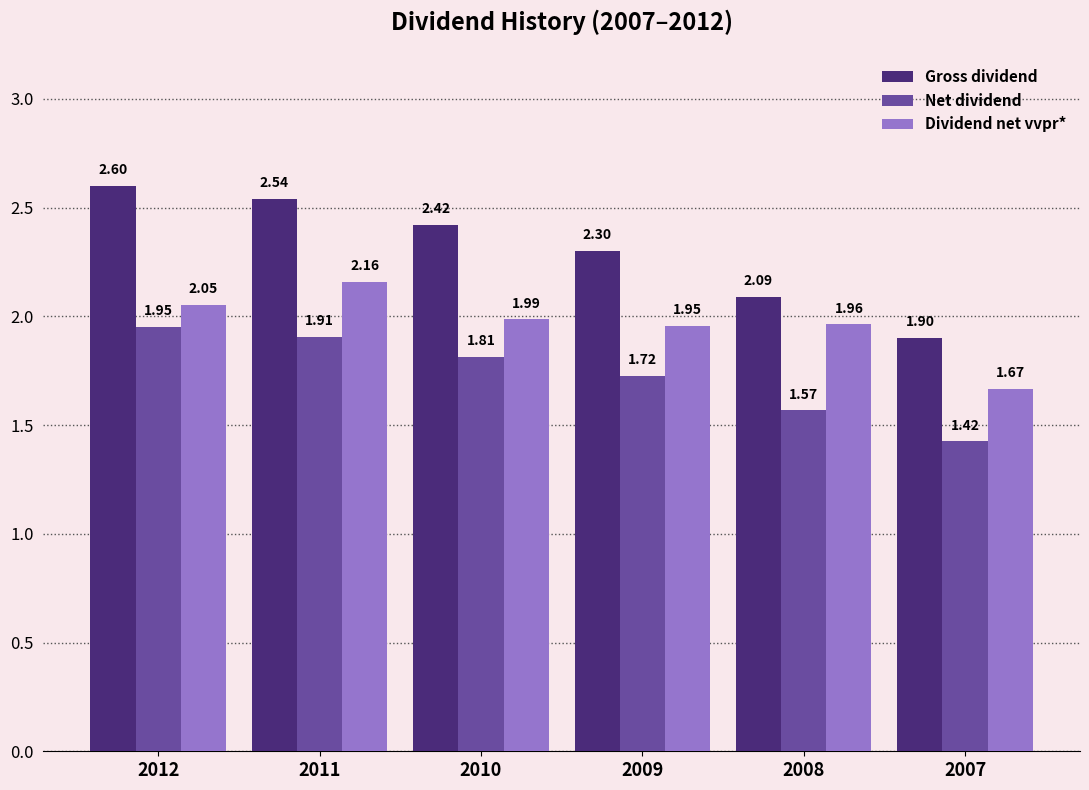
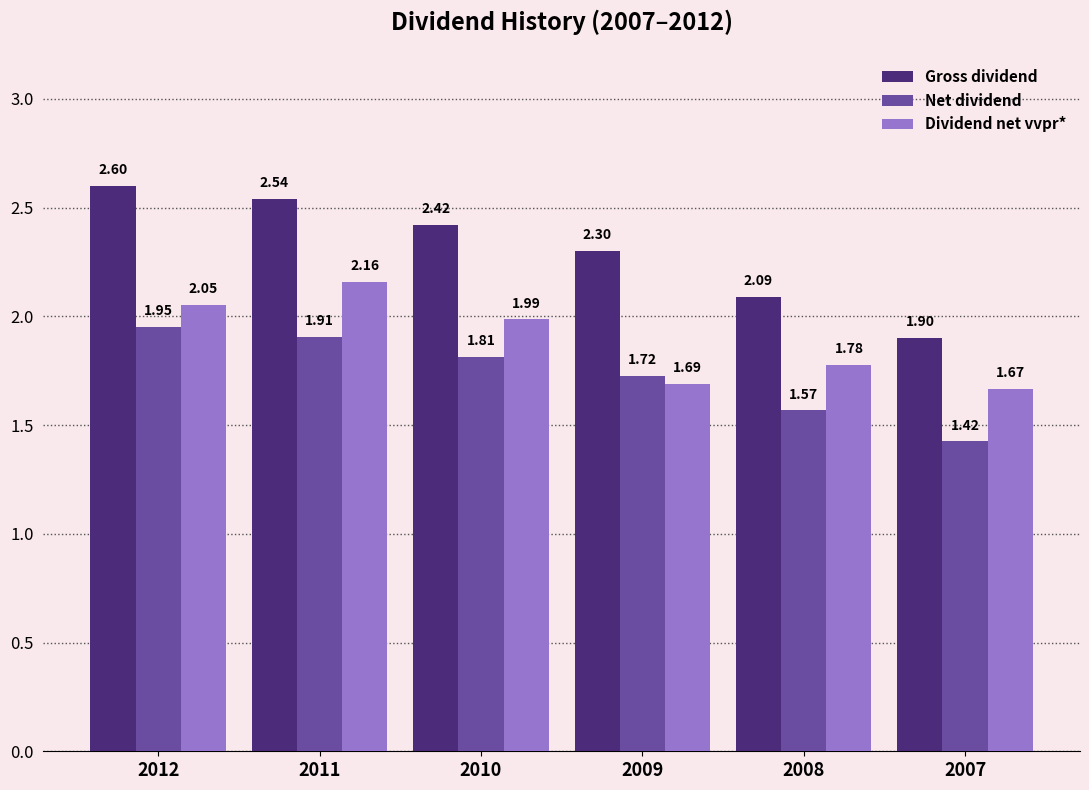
Dividend net vvpr*, 2009: 1.95 -> 1.69
Dividend net vvpr*, 2008: 1.96 -> 1.78
